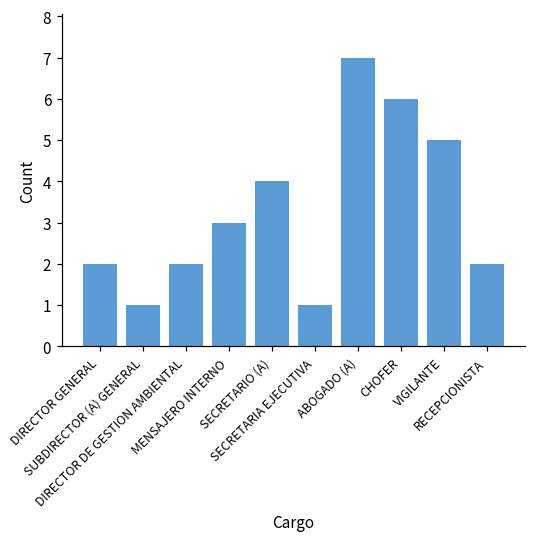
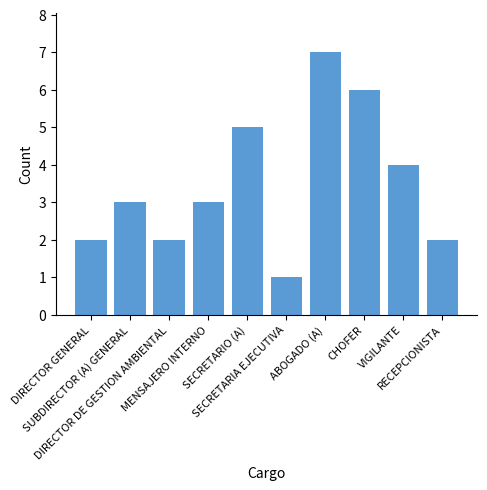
SUBDIRECTOR (A) GENERAL: 1 -> 3
SECRETARIO (A): 4 -> 5
VIGILANTE: 5 -> 4
